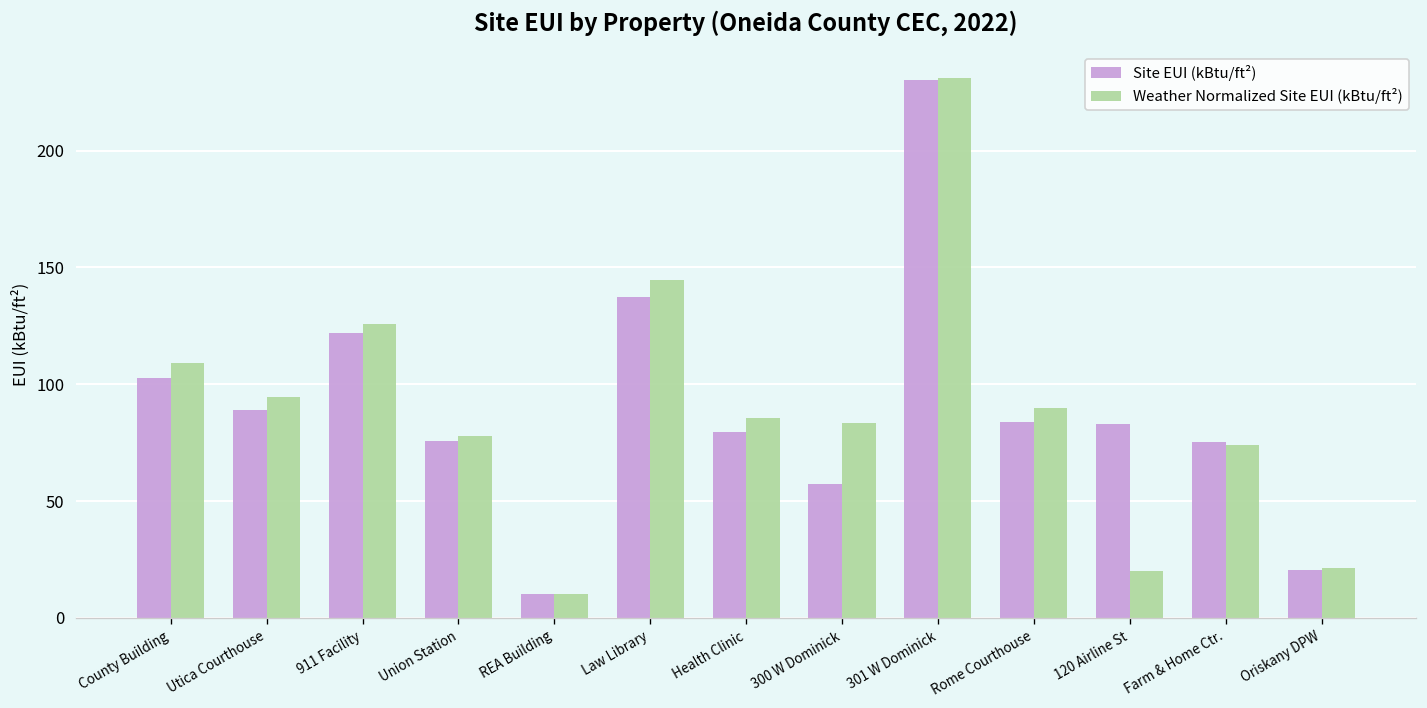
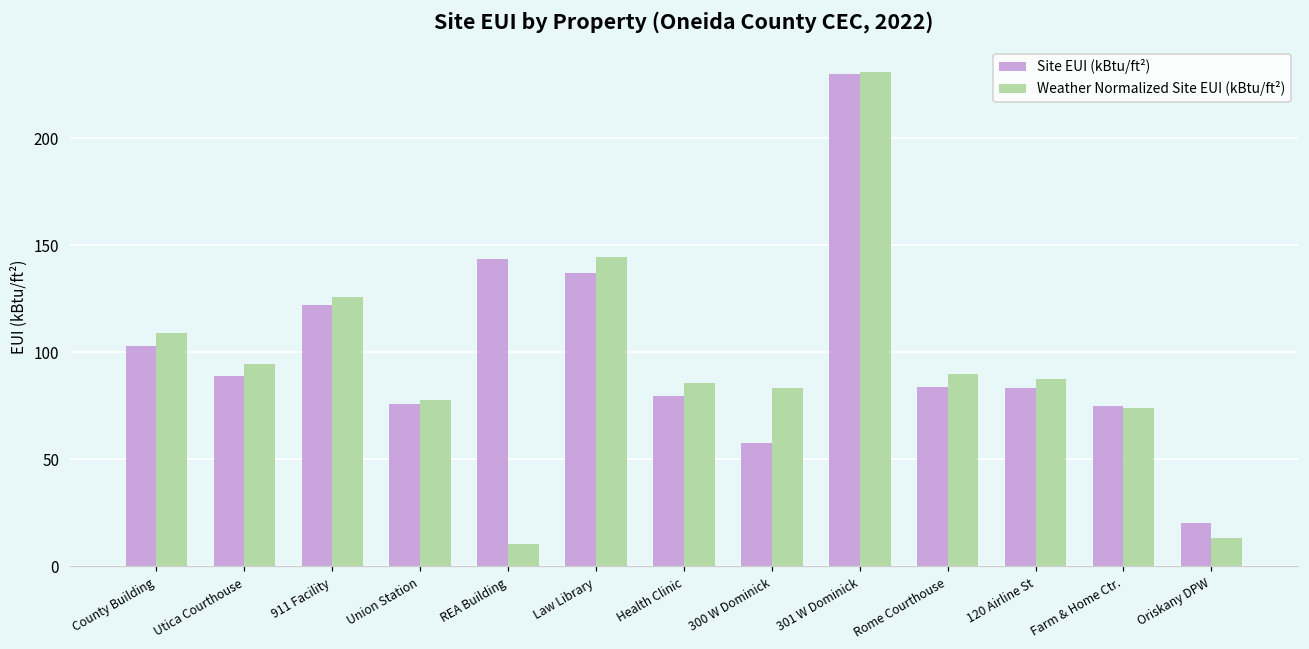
Site EUI (kBtu/ft²), REA Building: 10 -> 144
Weather Normalized Site EUI (kBtu/ft²), 120 Airline St: 20 -> 88
Weather Normalized Site EUI (kBtu/ft²), Oriskany DPW: 21 -> 14
